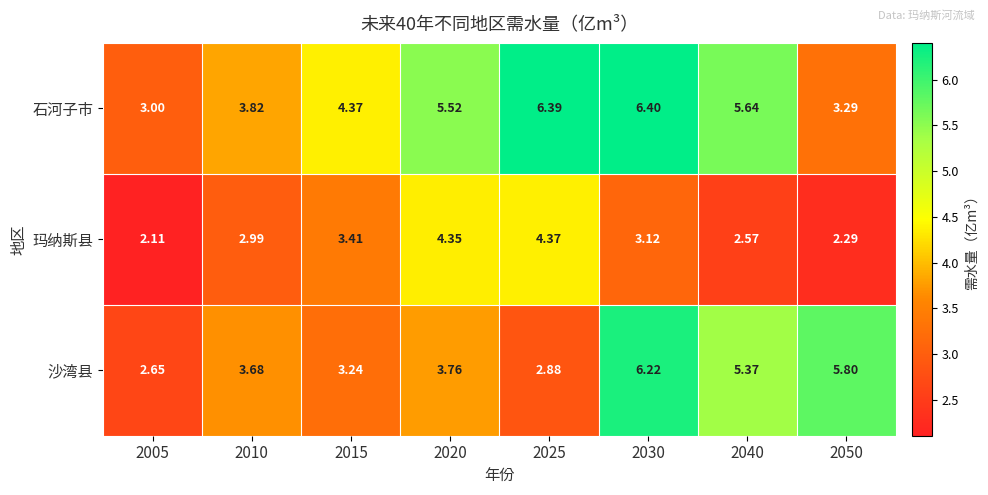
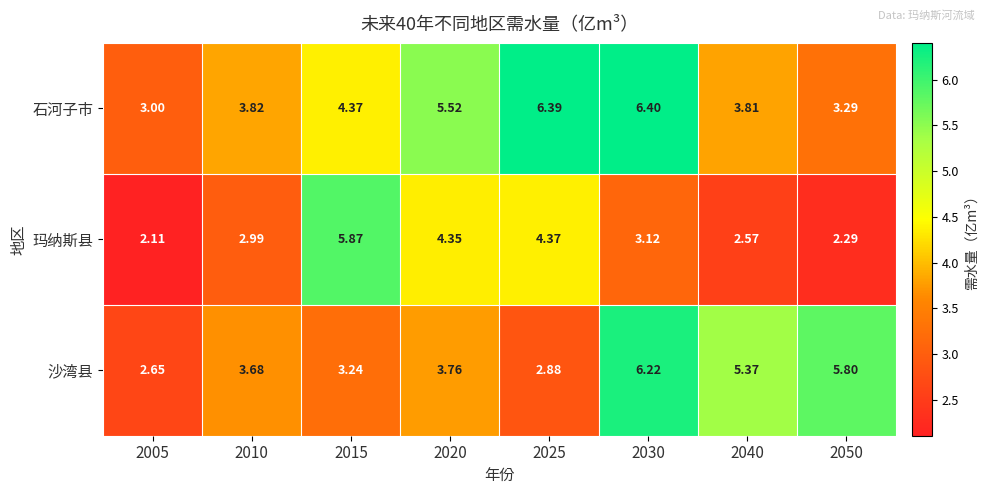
石河子市, 2040: 5.64 -> 3.81
玛纳斯县, 2015: 3.41 -> 5.87
